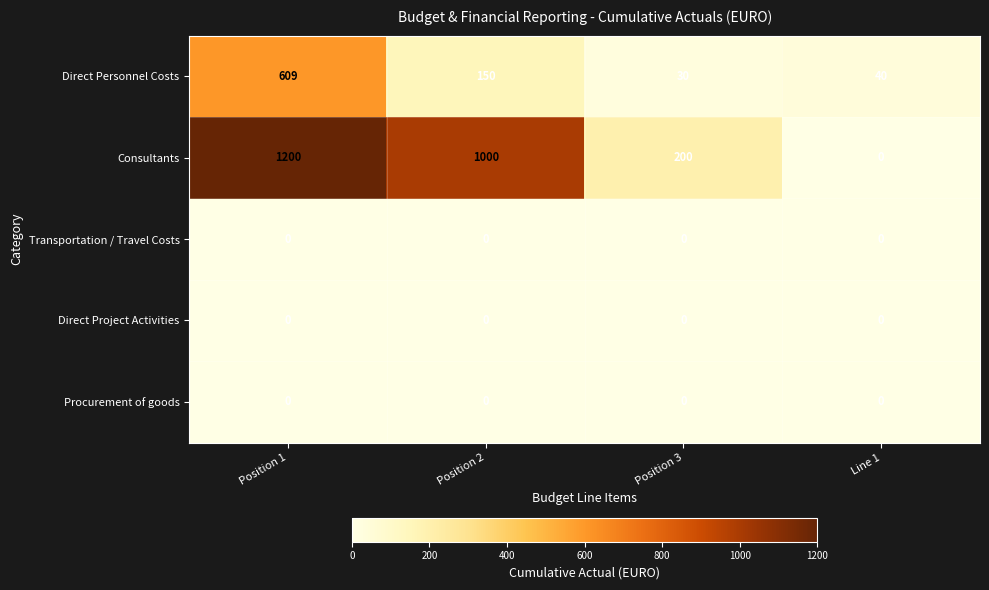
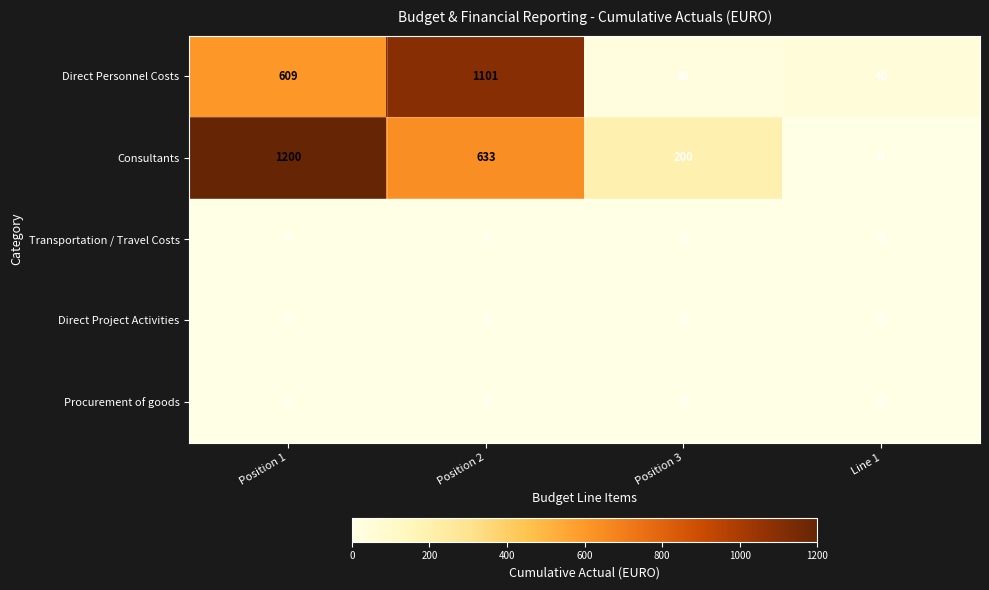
Direct Personnel Costs, Position 2: 150 -> 1101
Consultants, Position 2: 1000 -> 633
